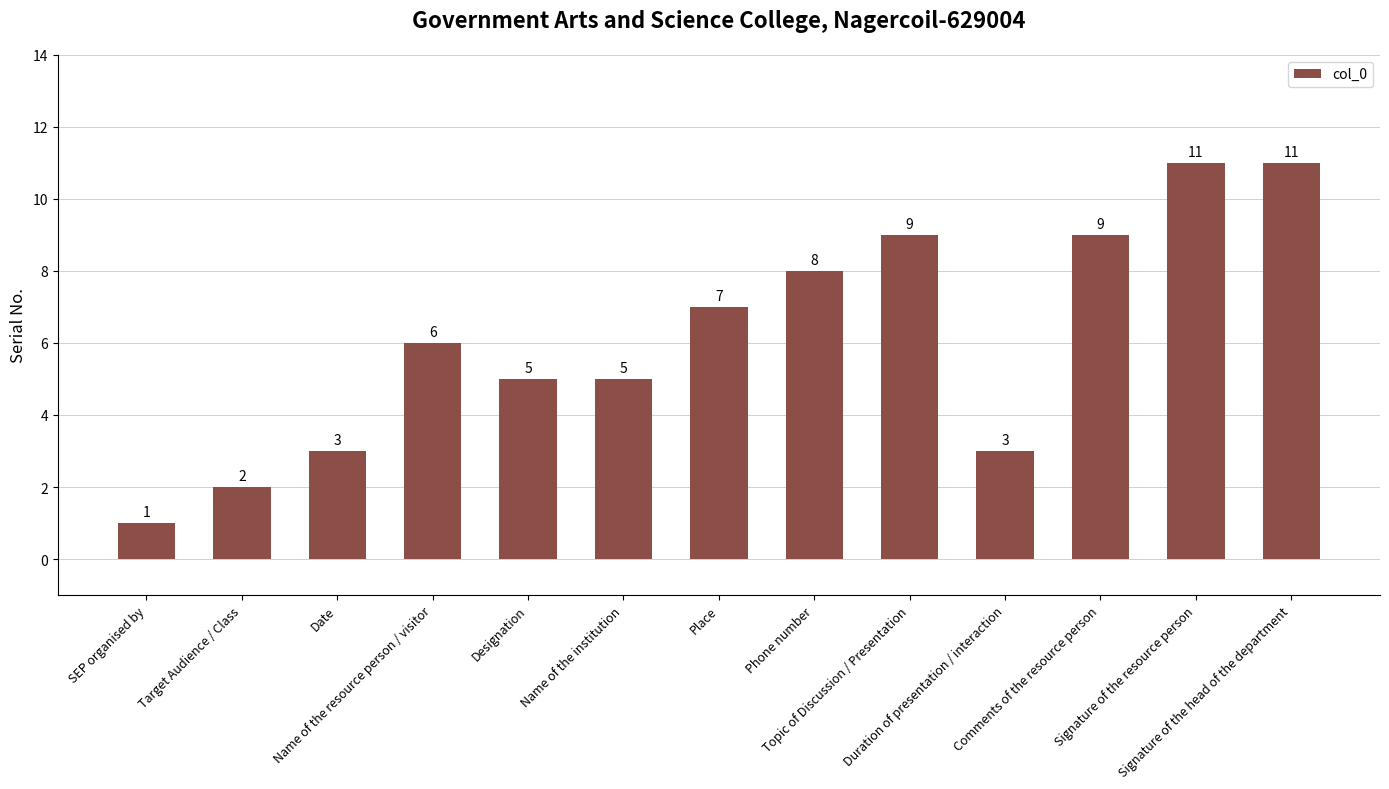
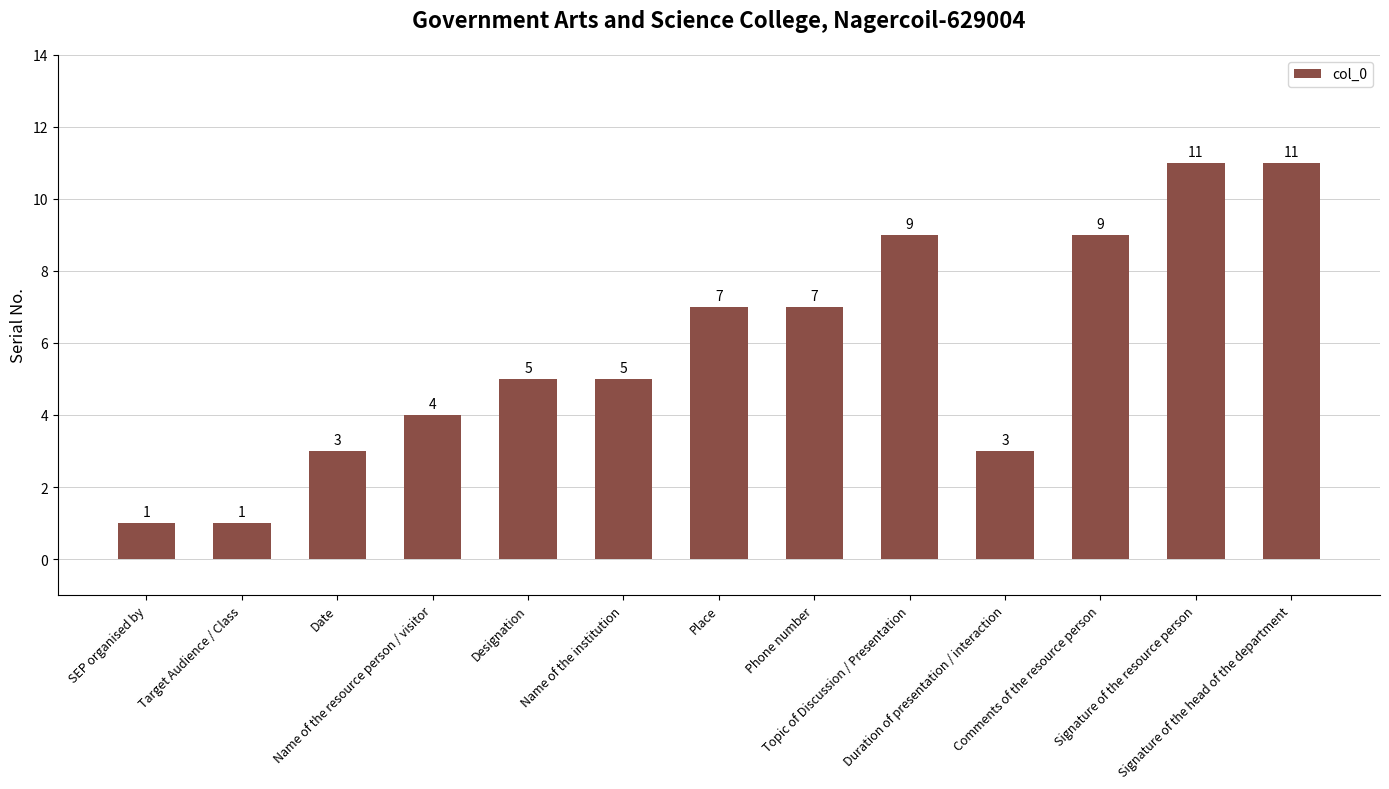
Target Audience / Class: 2 -> 1
Name of the resource person / visitor: 6 -> 4
Phone number: 8 -> 7
